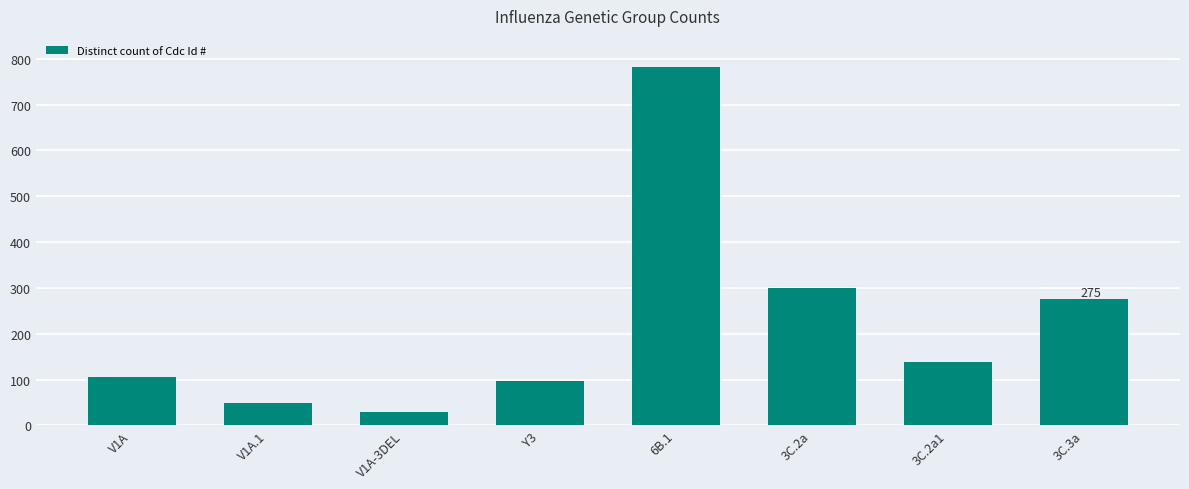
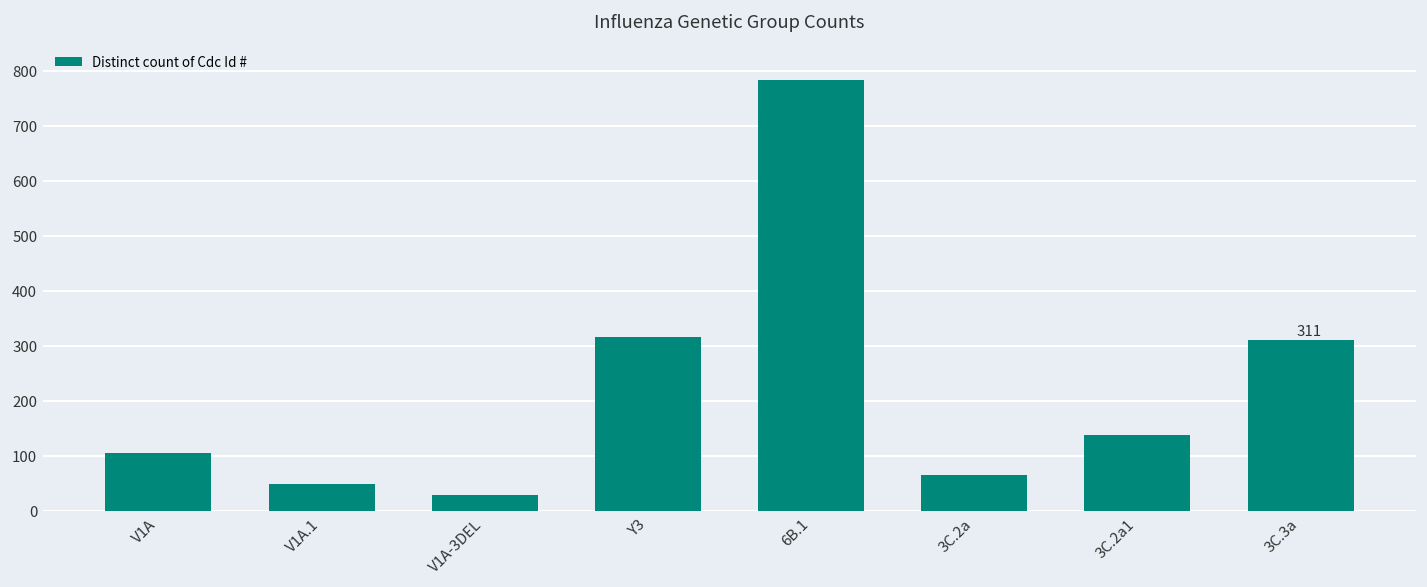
Y3: 100 -> 320
3C.2a: 300 -> 70
3C.3a: 275 -> 311
